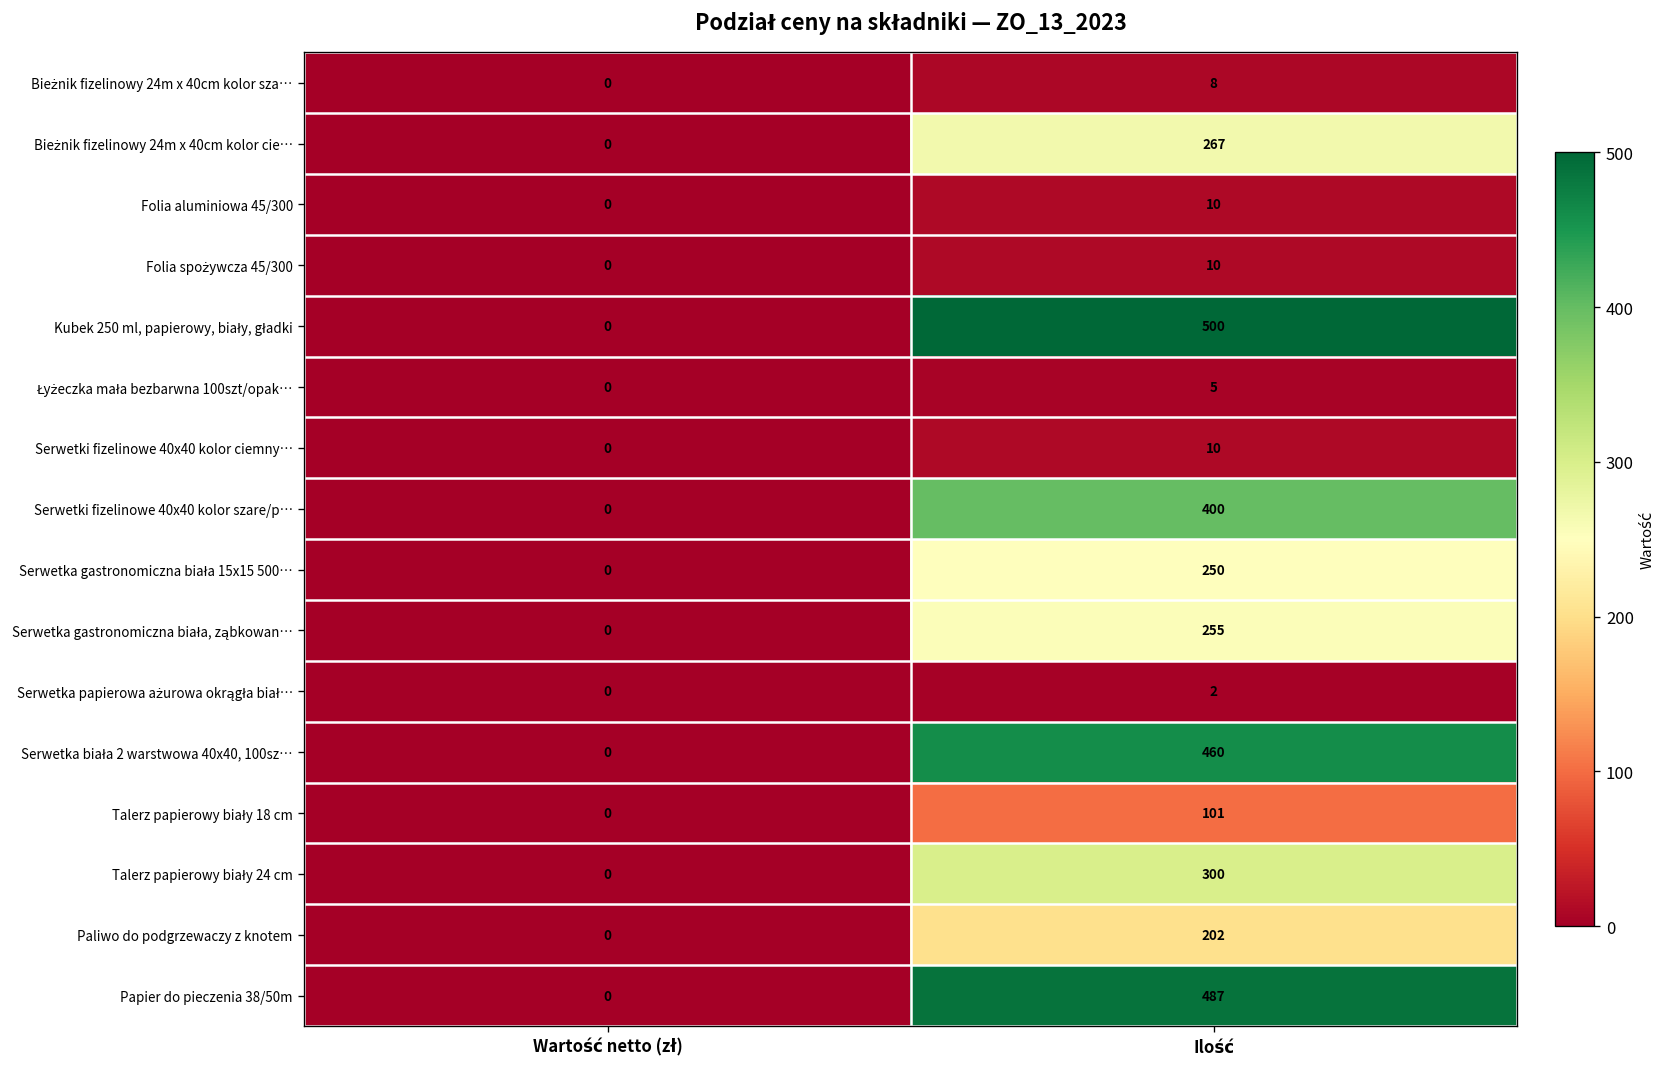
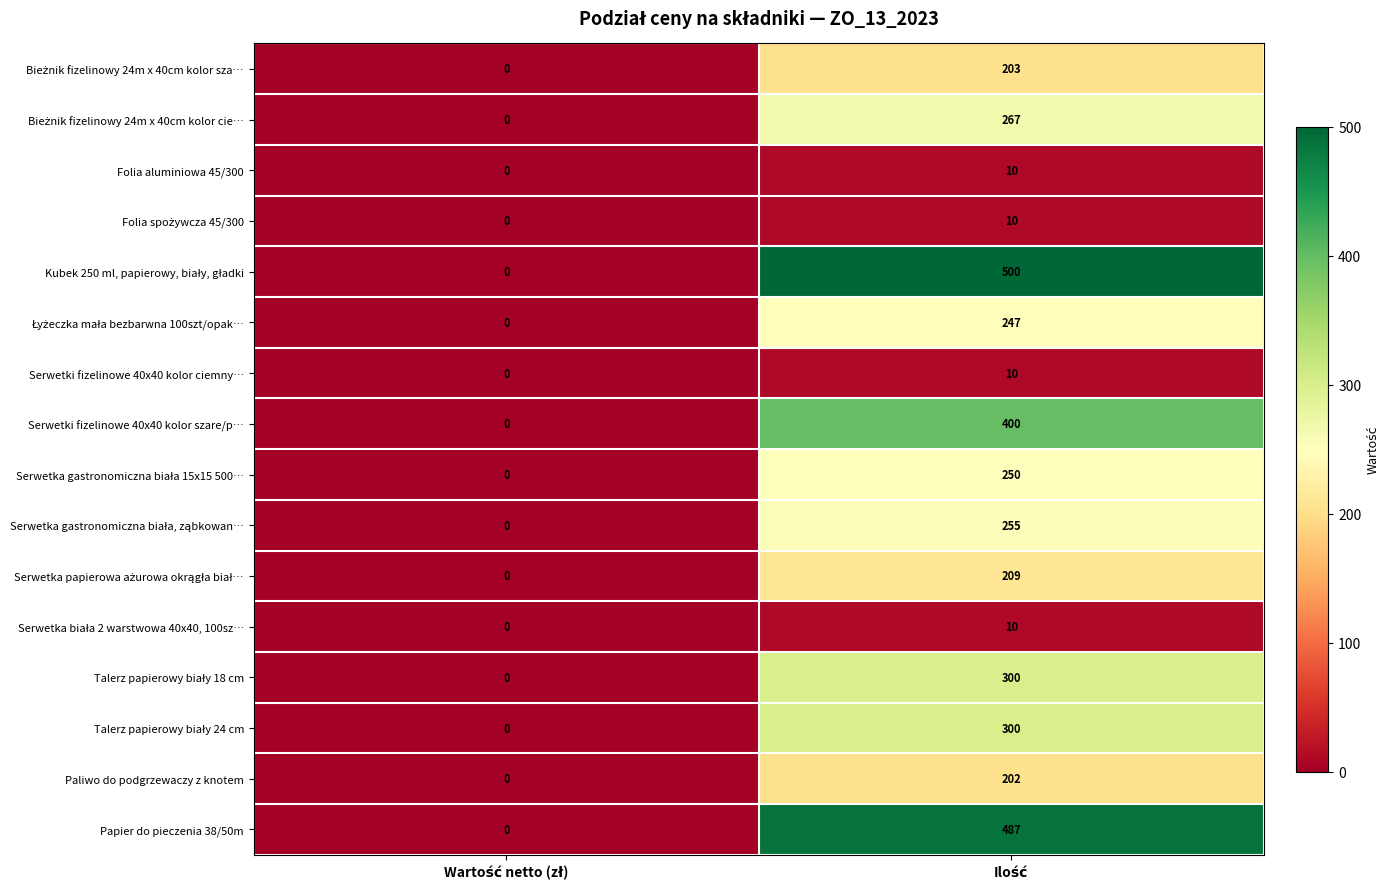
Bieżnik fizelinowy 24m x 40cm kolor sza…, Ilość: 8 -> 203
Łyżeczka mała bezbarwna 100szt/opak…, Ilość: 5 -> 247
Serwetka papierowa ażurowa okrągła biał…, Ilość: 2 -> 209
Serwetka biała 2 warstwowa 40x40, 100sz…, Ilość: 460 -> 10
Talerz papierowy biały 18 cm, Ilość: 101 -> 300
